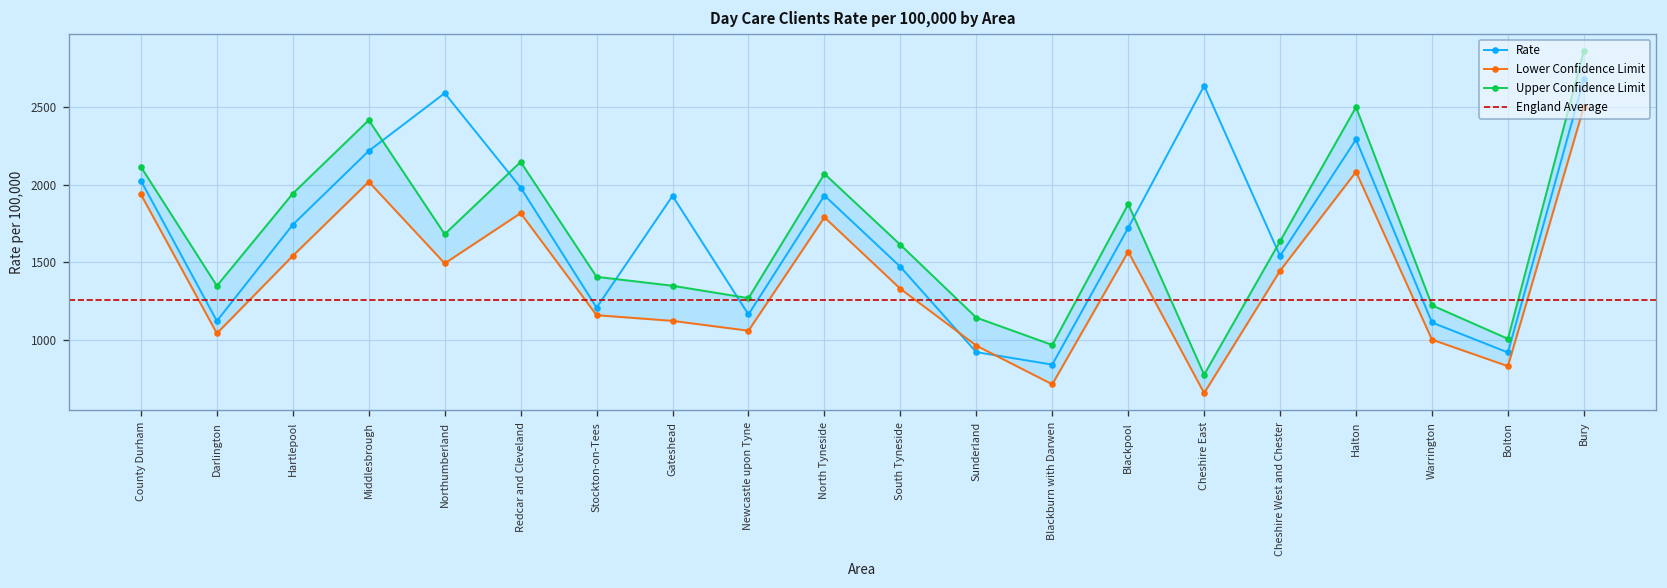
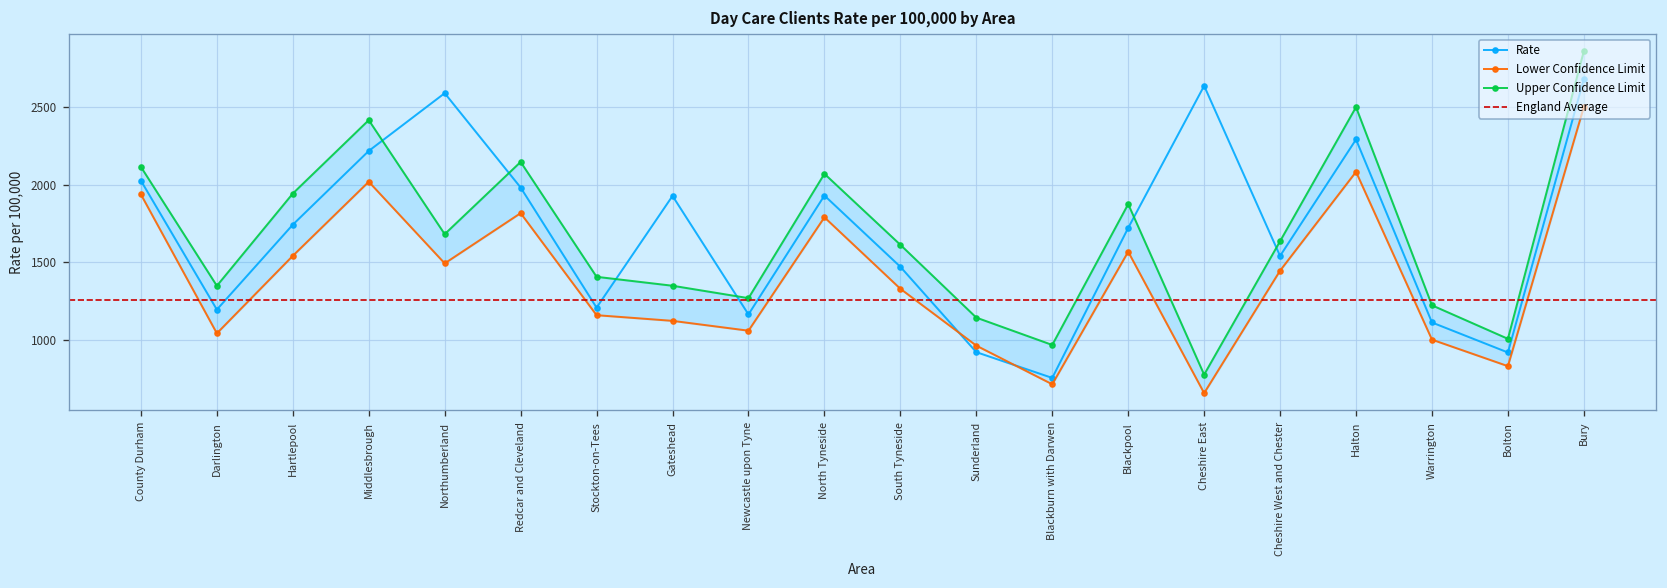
Rate, Darlington: 1120 -> 1200
Rate, Blackburn with Darwen: 840 -> 760
